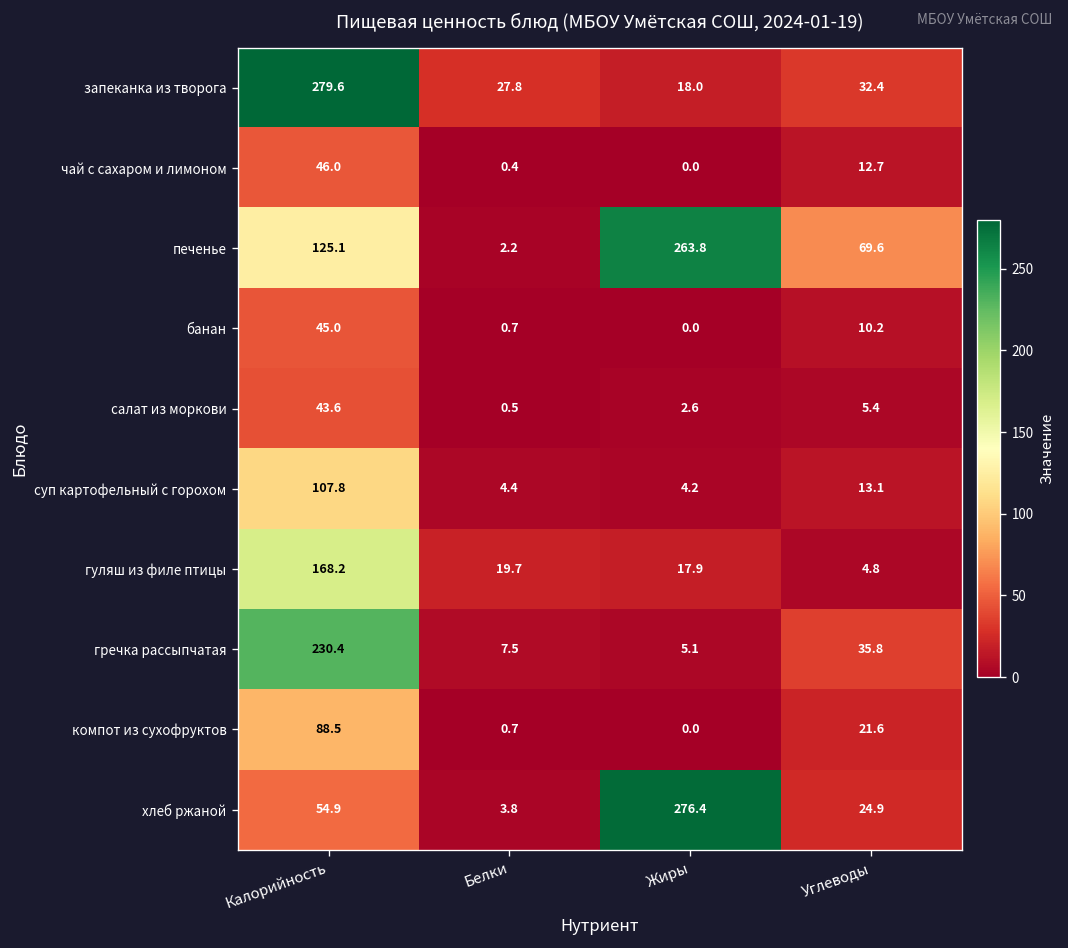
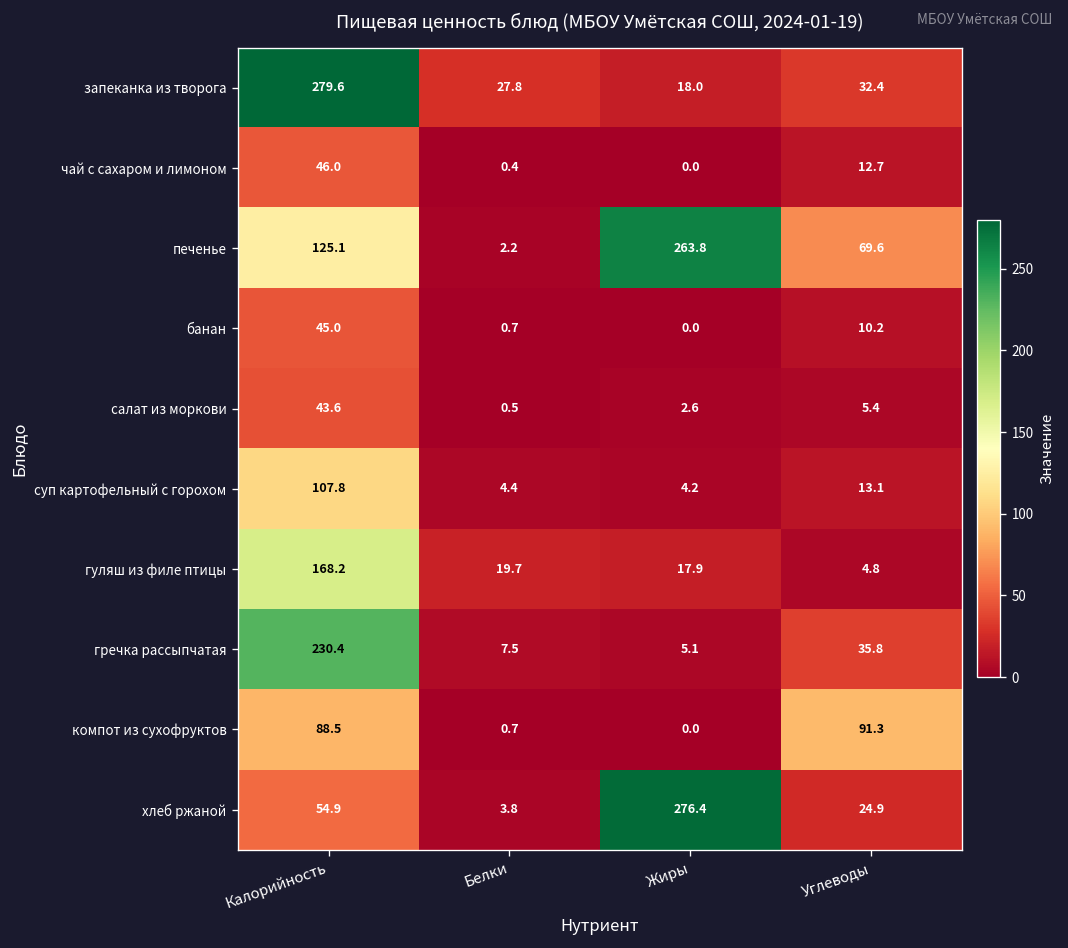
компот из сухофруктов, Углеводы: 21.6 -> 91.3
